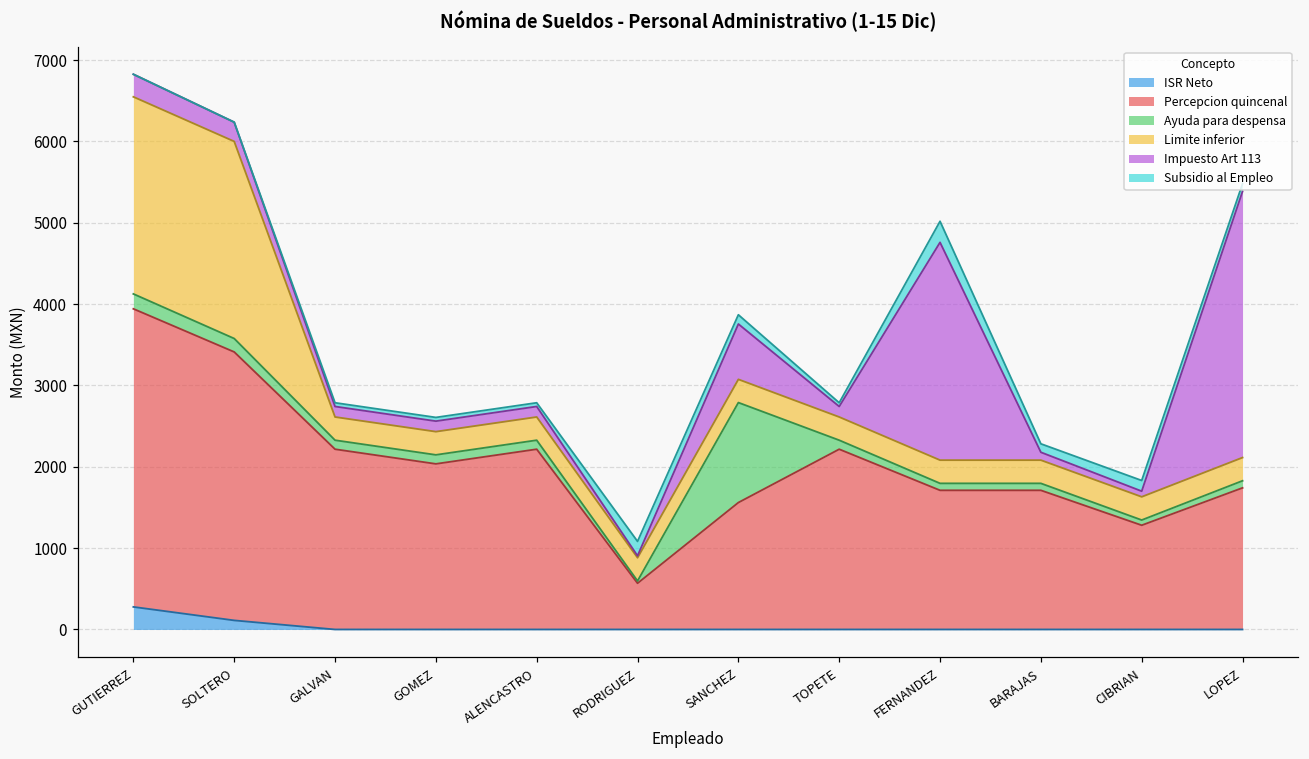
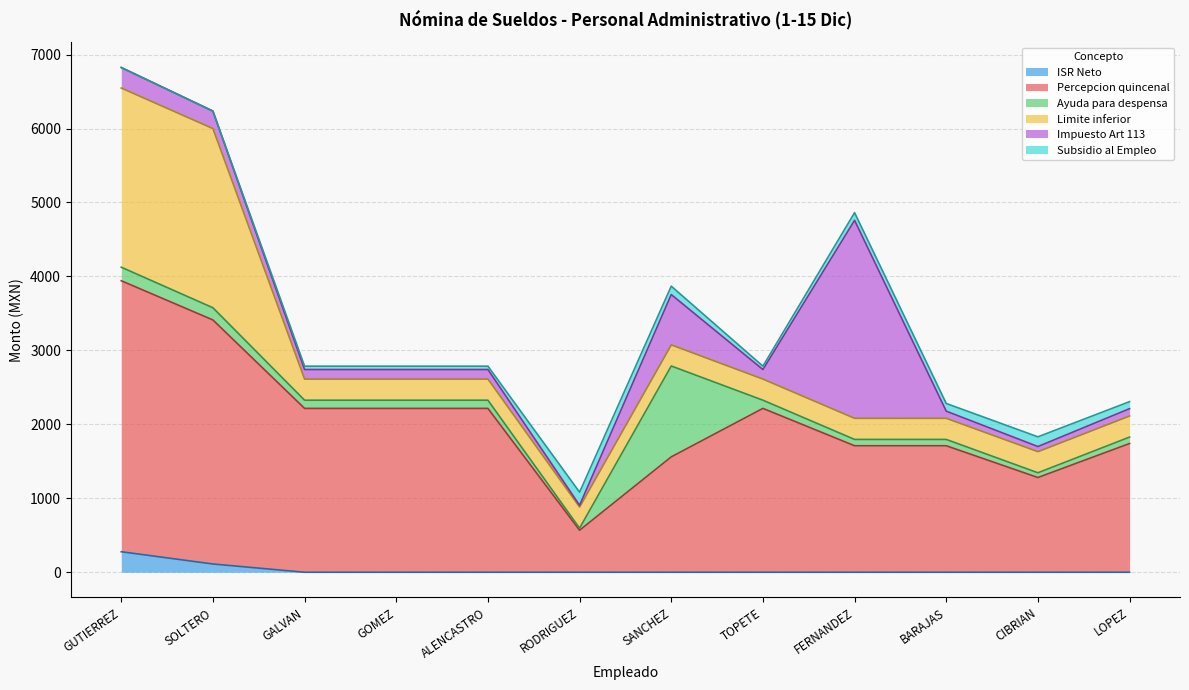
Percepcion quincenal, GOMEZ: 2000 -> 2200
Subsidio al Empleo, FERNANDEZ: 300 -> 100
Impuesto Art 113, LOPEZ: 3300 -> 100
